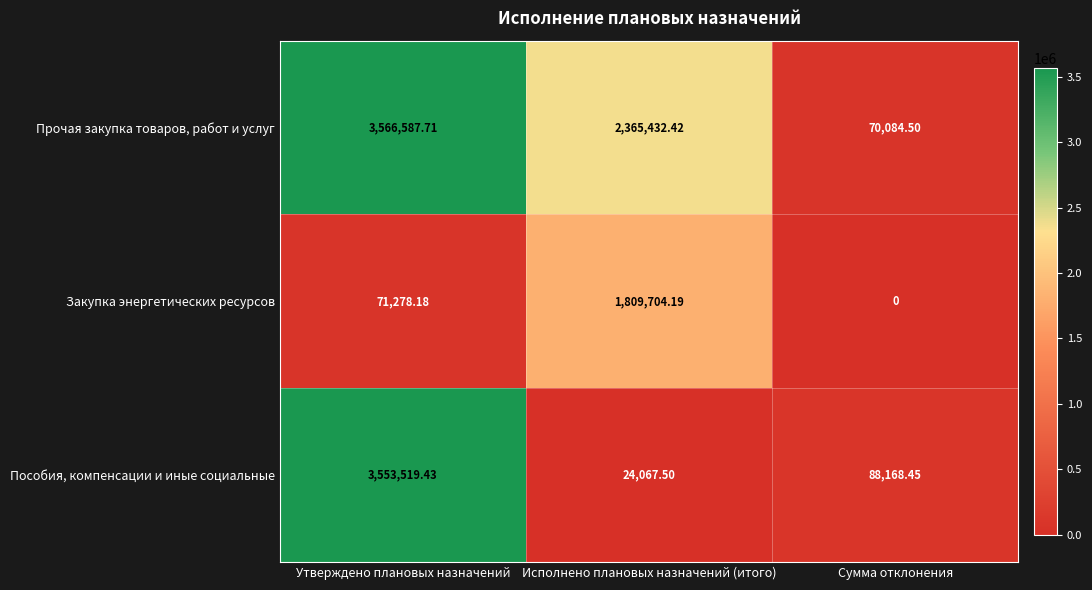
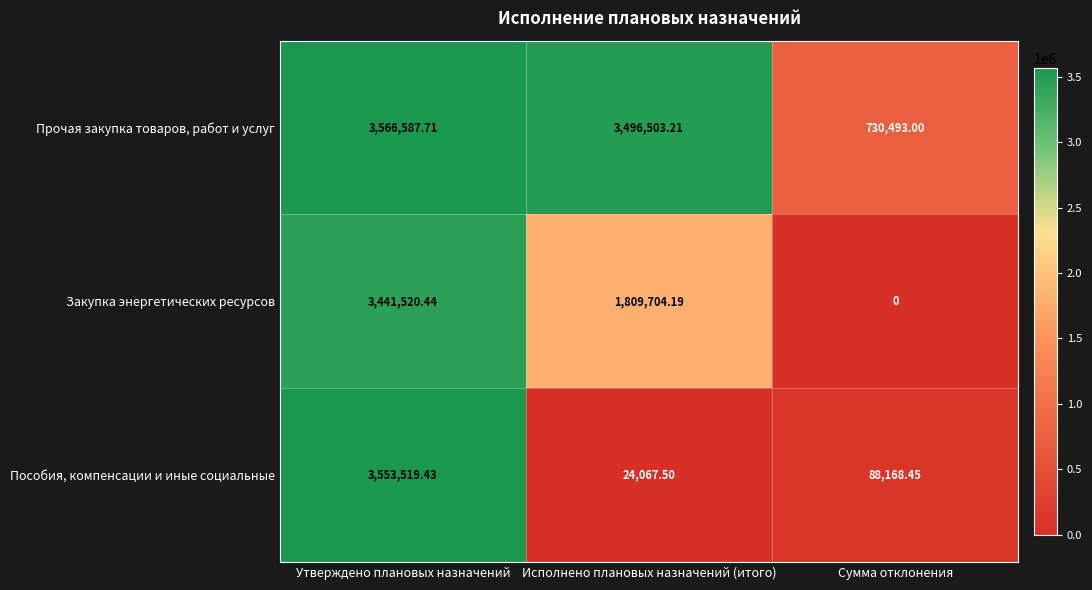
Прочая закупка товаров, работ и услуг, Исполнено плановых назначений (итого): 2,365,432.42 -> 3,496,503.21
Прочая закупка товаров, работ и услуг, Сумма отклонения: 70,084.50 -> 730,493.00
Закупка энергетических ресурсов, Утверждено плановых назначений: 71,278.18 -> 3,441,520.44
